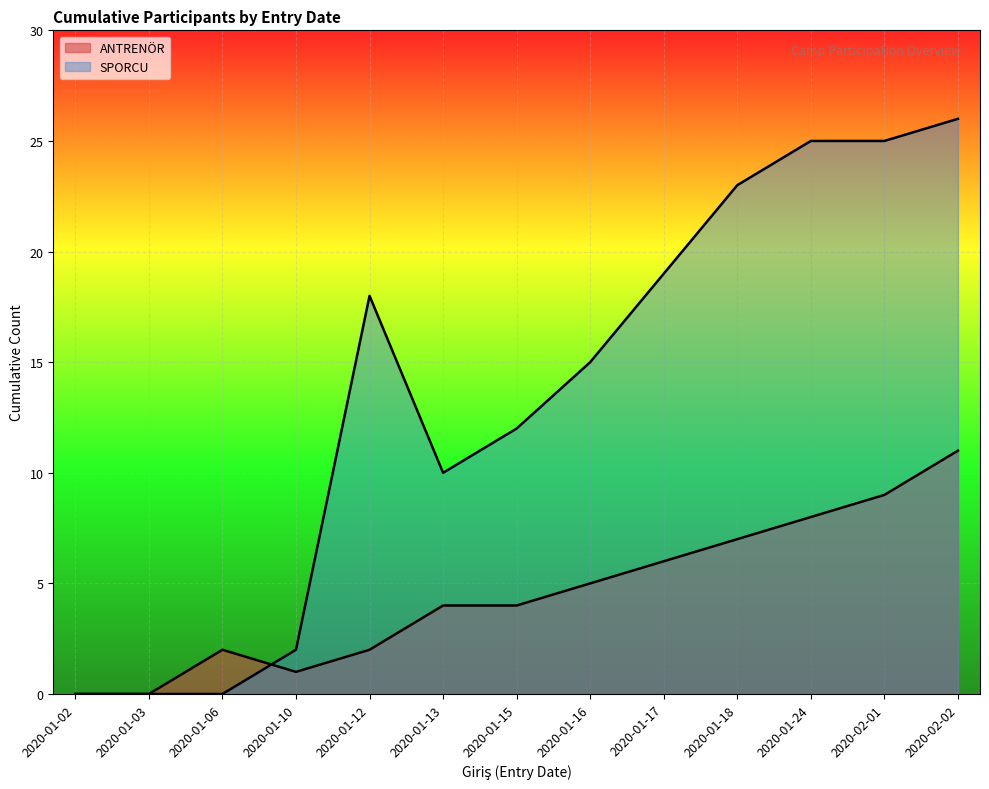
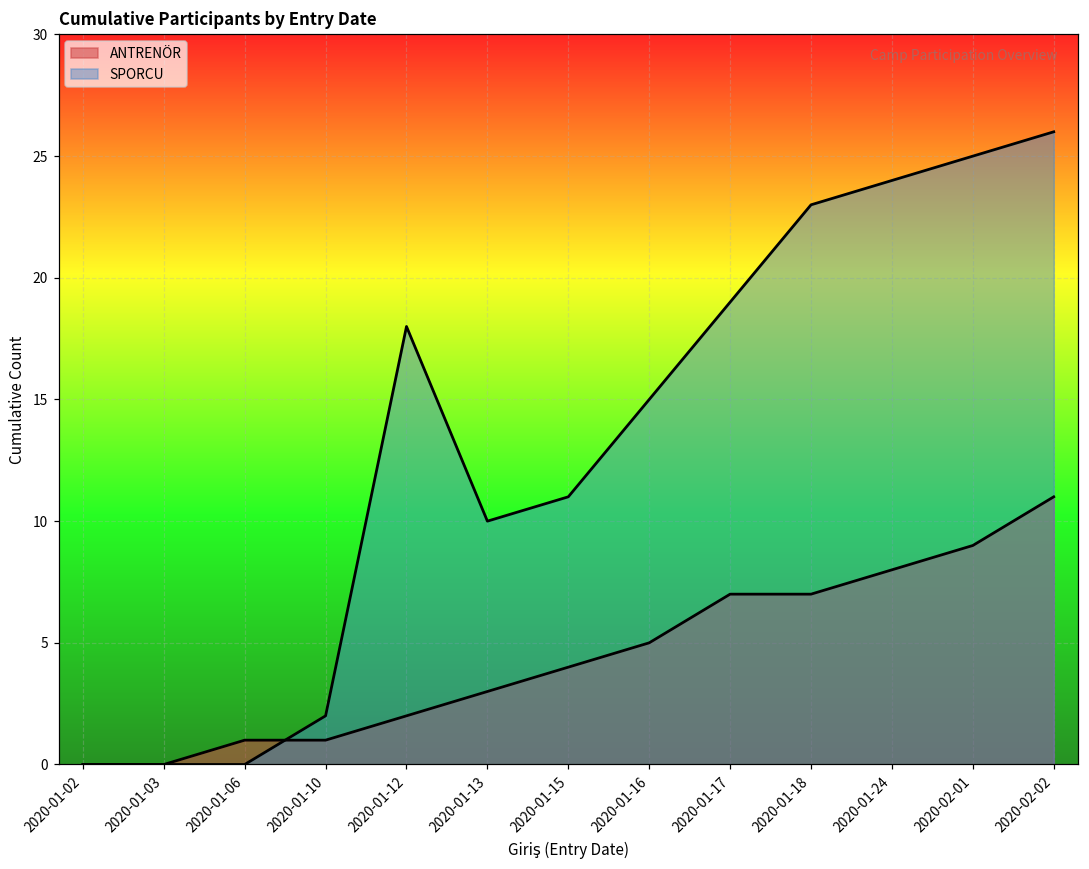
ANTRENÖR, 2020-01-06: 2 -> 1
ANTRENÖR, 2020-01-13: 4 -> 3
SPORCU, 2020-01-15: 12 -> 11
ANTRENÖR, 2020-01-17: 6 -> 7
SPORCU, 2020-01-24: 25 -> 24
